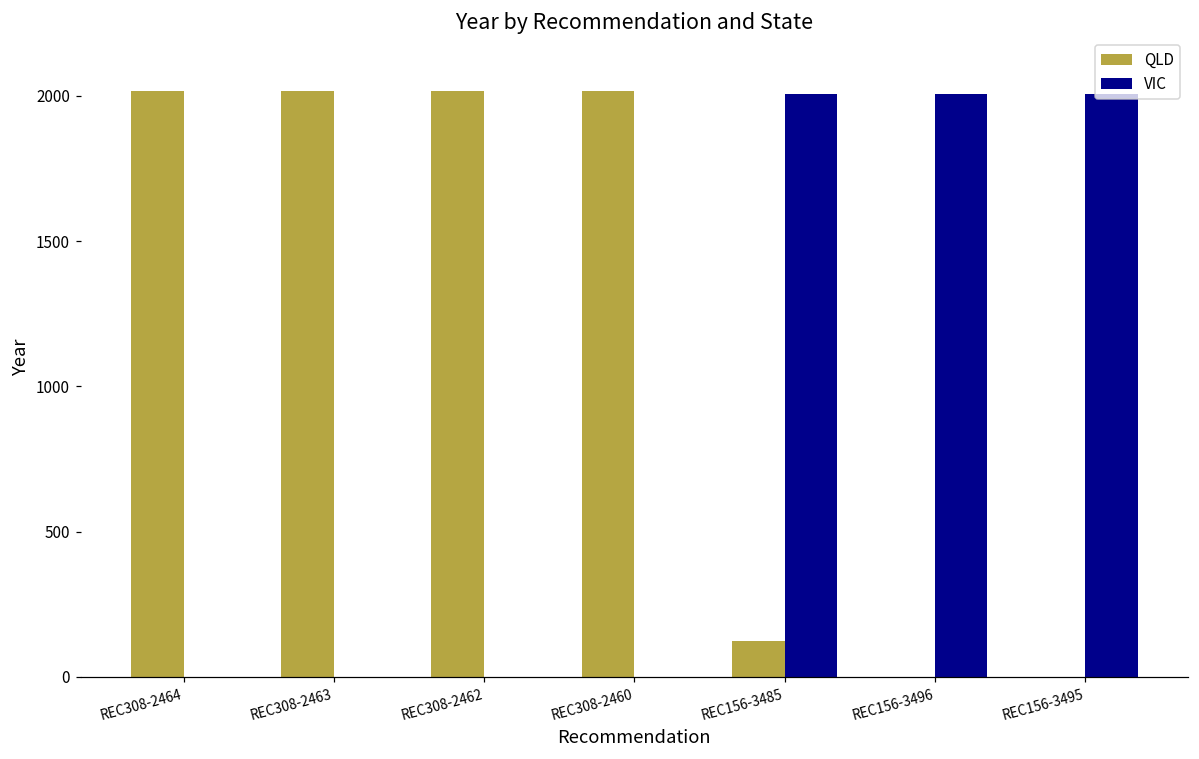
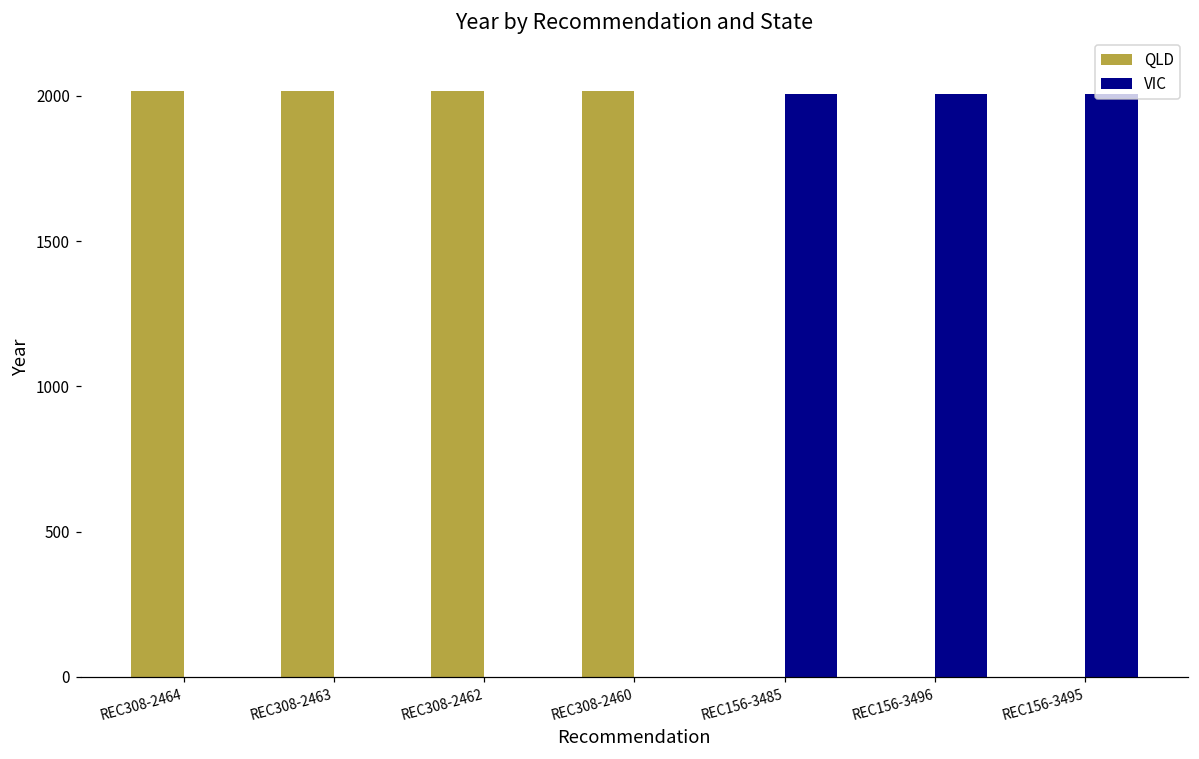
QLD, REC156-3485: 120 -> 0
